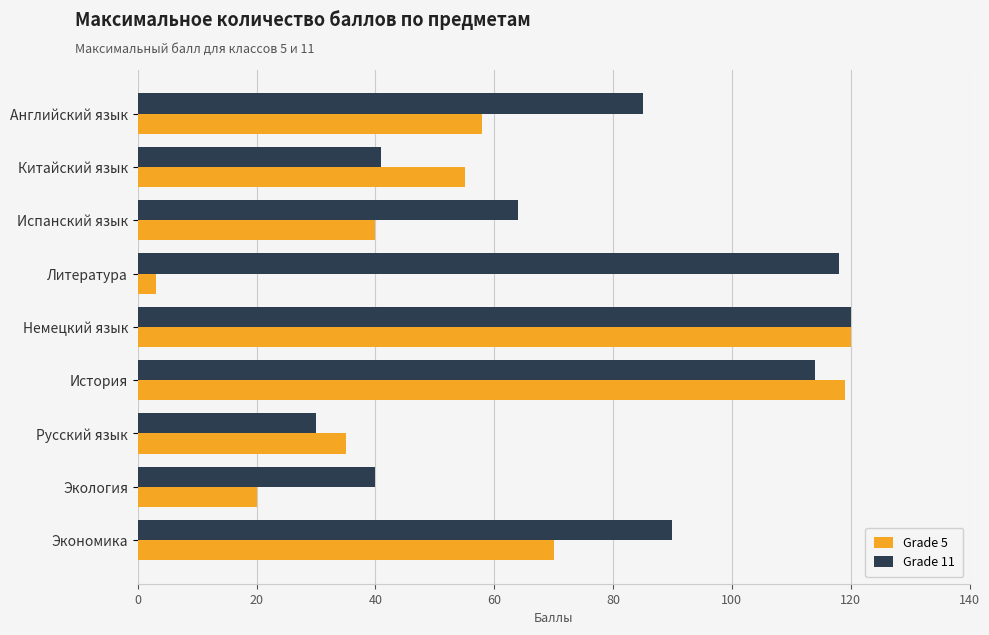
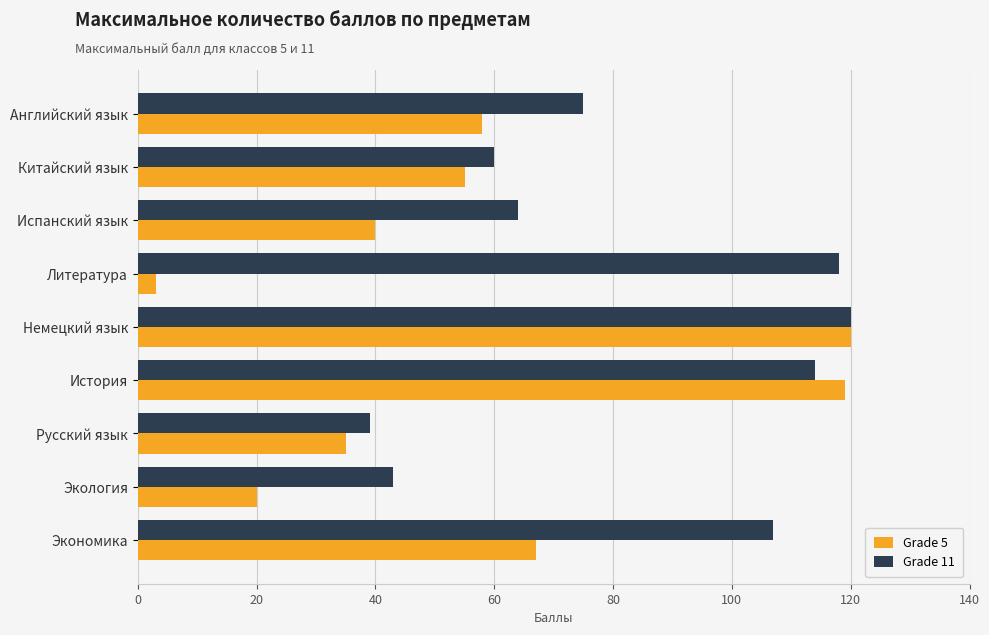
Grade 11, Английский язык: 85 -> 75
Grade 11, Китайский язык: 41 -> 60
Grade 11, Русский язык: 30 -> 39
Grade 11, Экология: 40 -> 43
Grade 11, Экономика: 90 -> 107
Grade 5, Экономика: 70 -> 67
